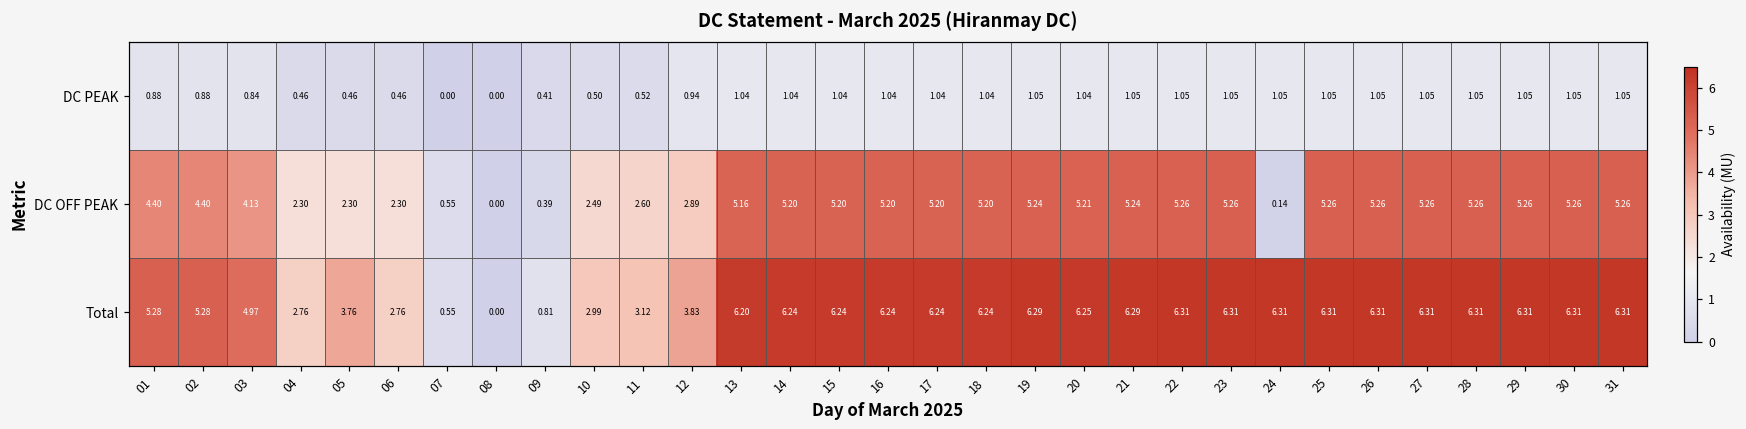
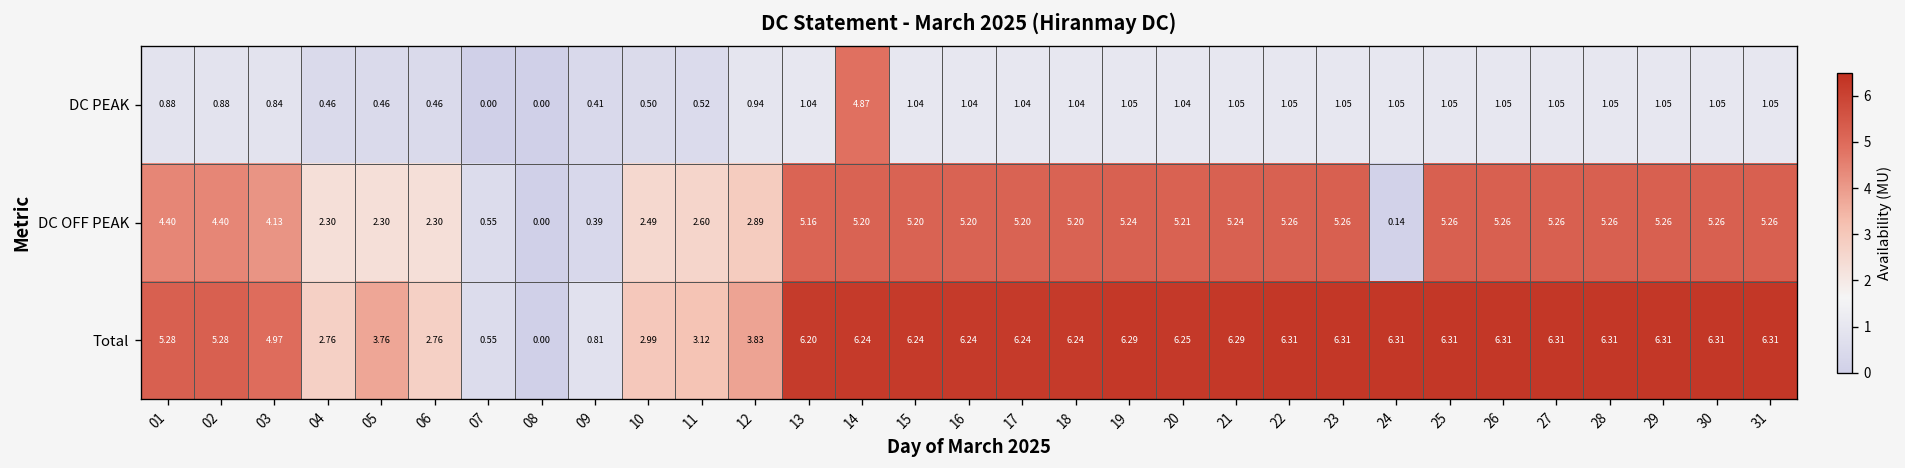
DC PEAK, 14: 1.04 -> 4.87
